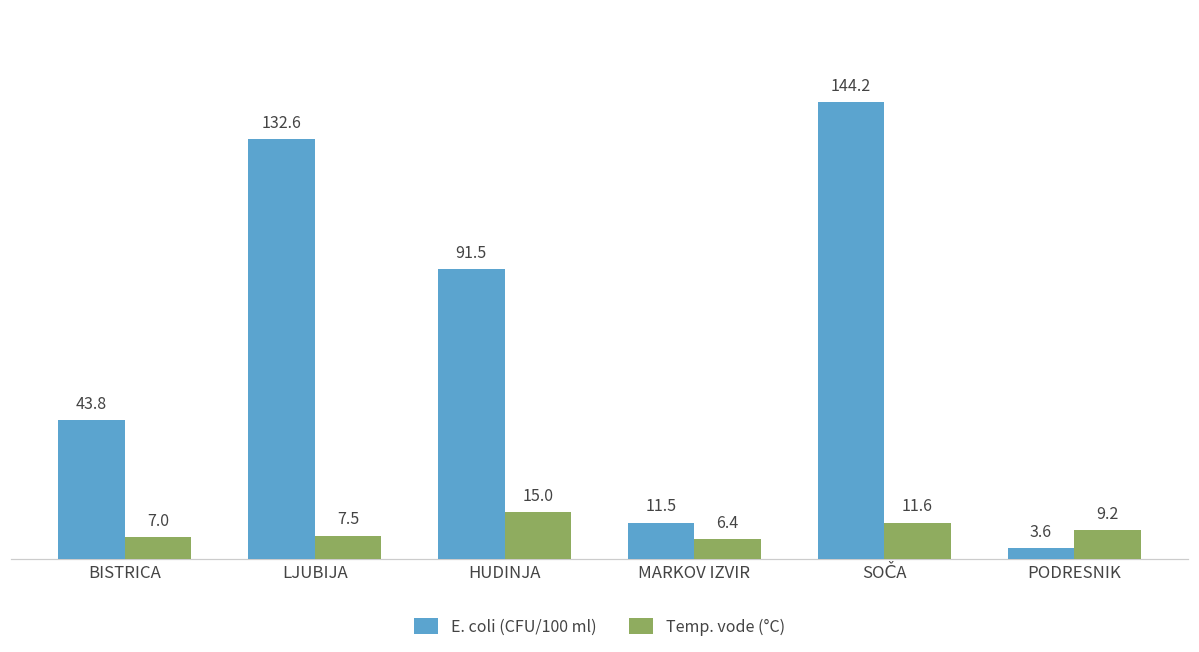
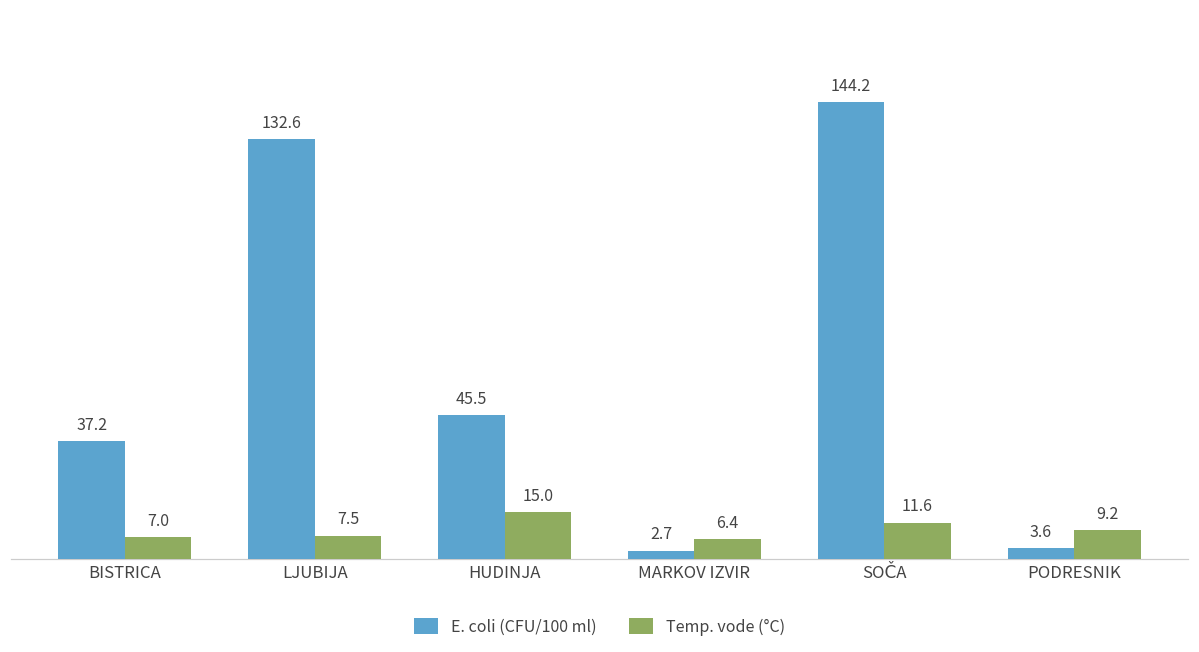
E. coli (CFU/100 ml), BISTRICA: 43.8 -> 37.2
E. coli (CFU/100 ml), HUDINJA: 91.5 -> 45.5
E. coli (CFU/100 ml), MARKOV IZVIR: 11.5 -> 2.7
